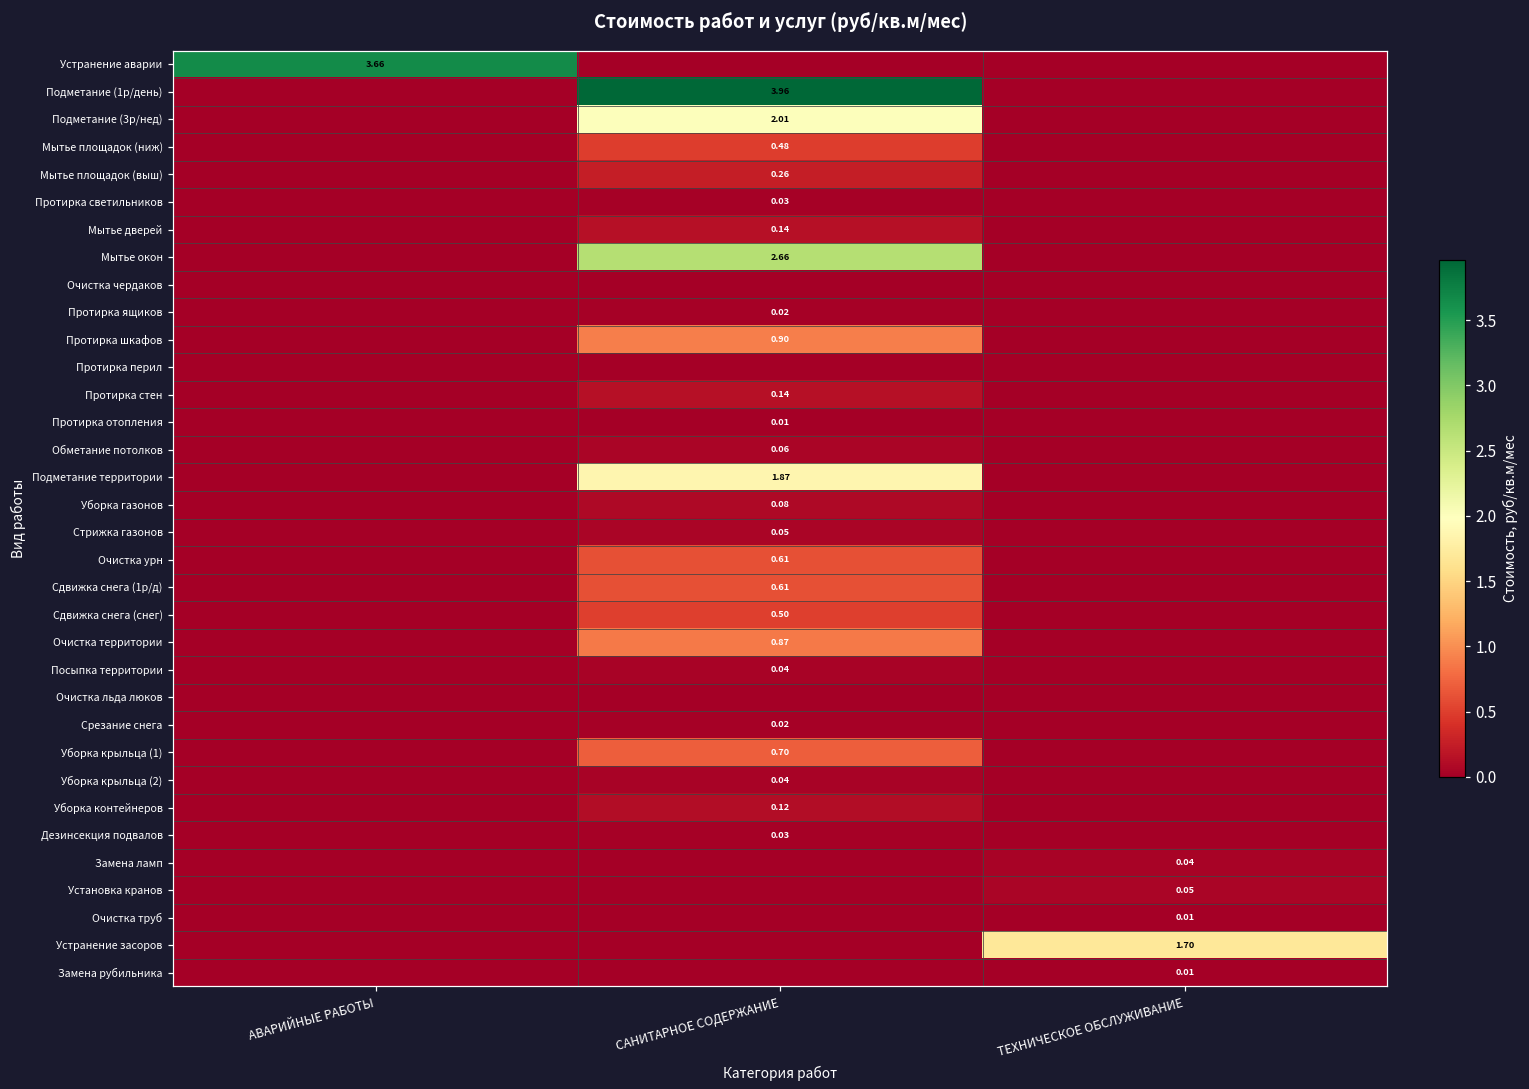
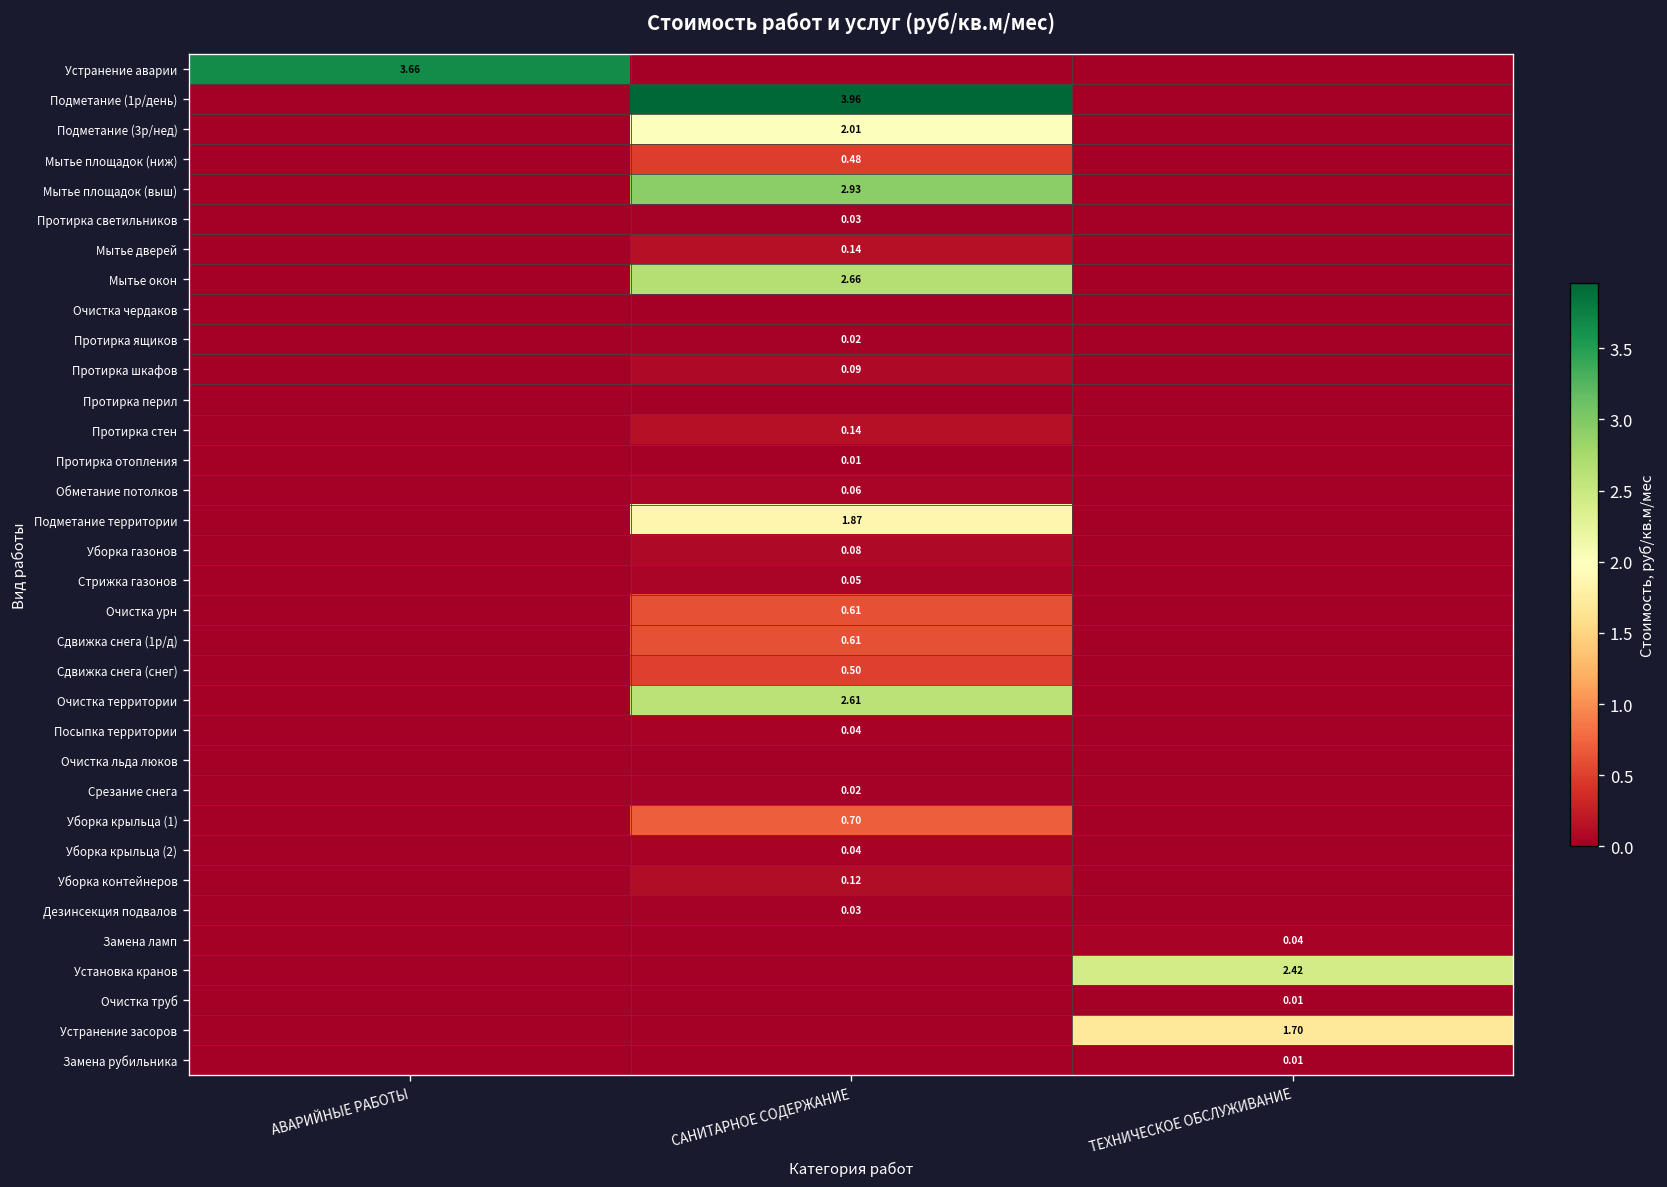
Мытье площадок (выш), САНИТАРНОЕ СОДЕРЖАНИЕ: 0.26 -> 2.93
Протирка шкафов, САНИТАРНОЕ СОДЕРЖАНИЕ: 0.90 -> 0.09
Очистка территории, САНИТАРНОЕ СОДЕРЖАНИЕ: 0.87 -> 2.61
Установка кранов, ТЕХНИЧЕСКОЕ ОБСЛУЖИВАНИЕ: 0.05 -> 2.42
